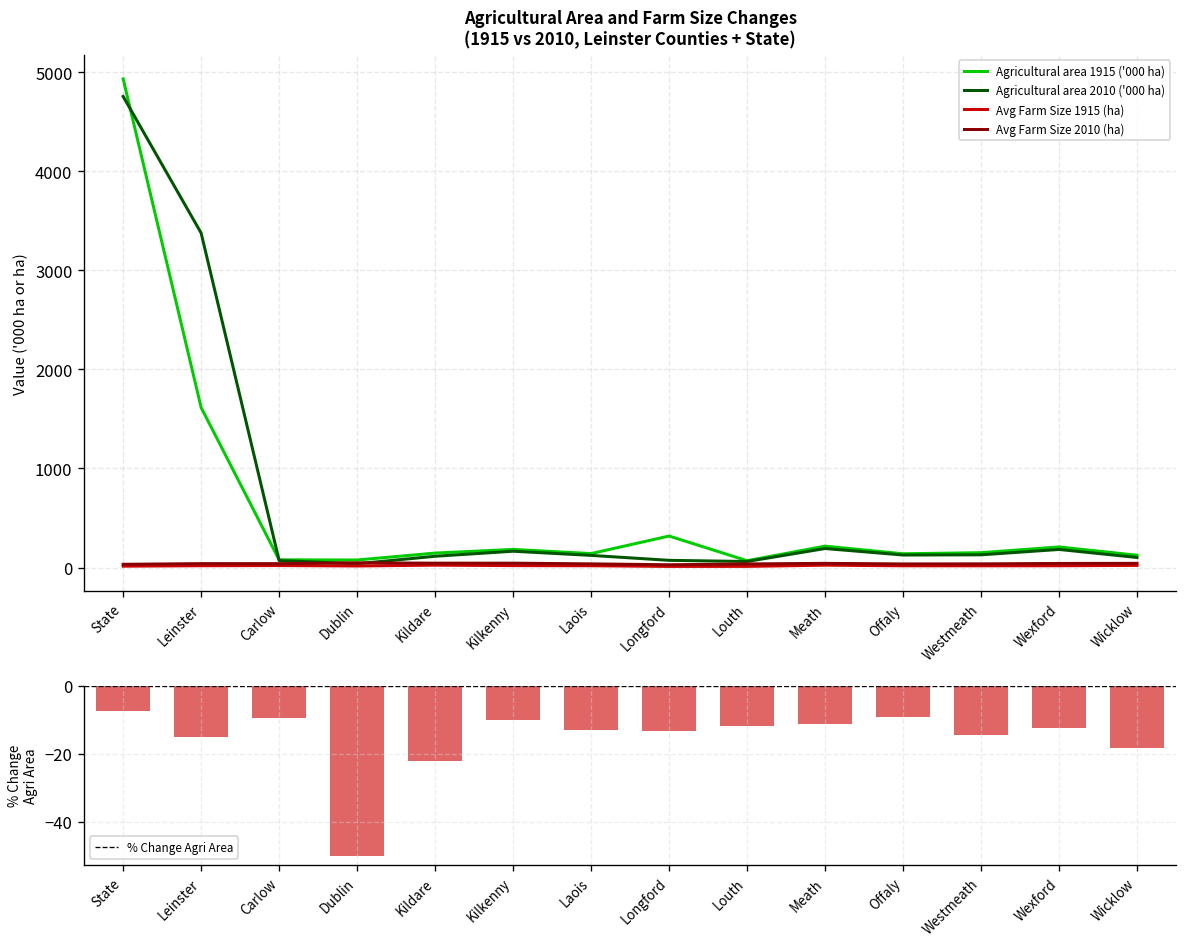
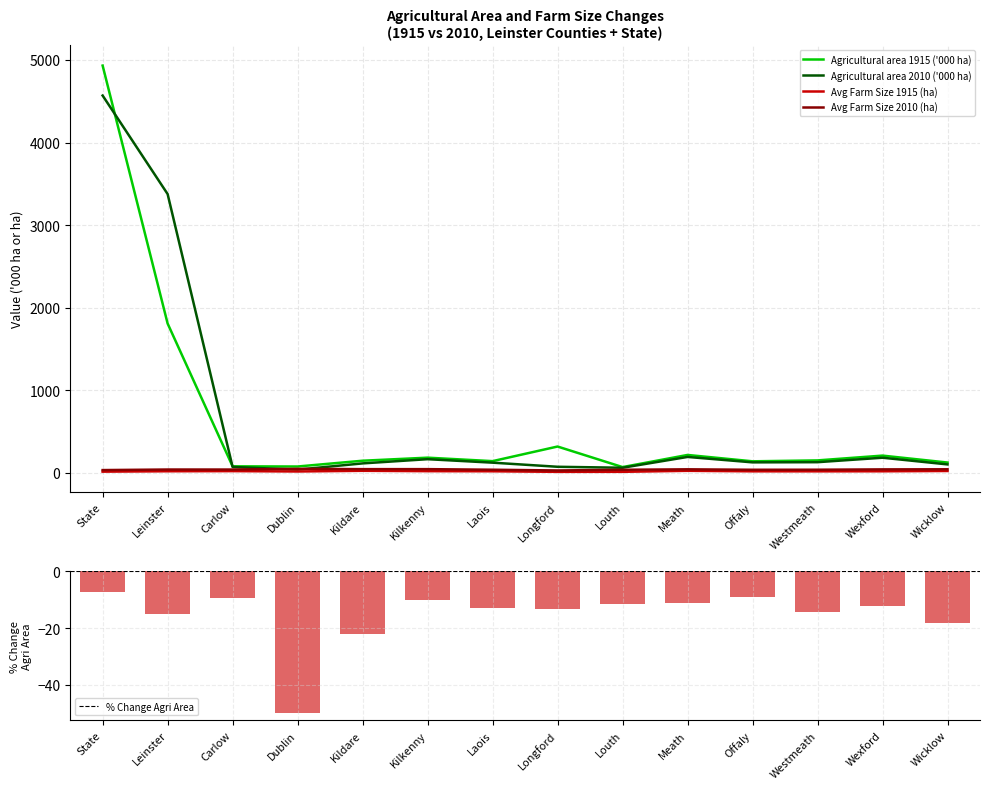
Agricultural Area and Farm Size Changes (1915 vs 2010, Leinster Counties + State), Agricultural area 2010 ('000 ha), State: 4800 -> 4600
Agricultural Area and Farm Size Changes (1915 vs 2010, Leinster Counties + State), Agricultural area 1915 ('000 ha), Leinster: 1600 -> 1800
